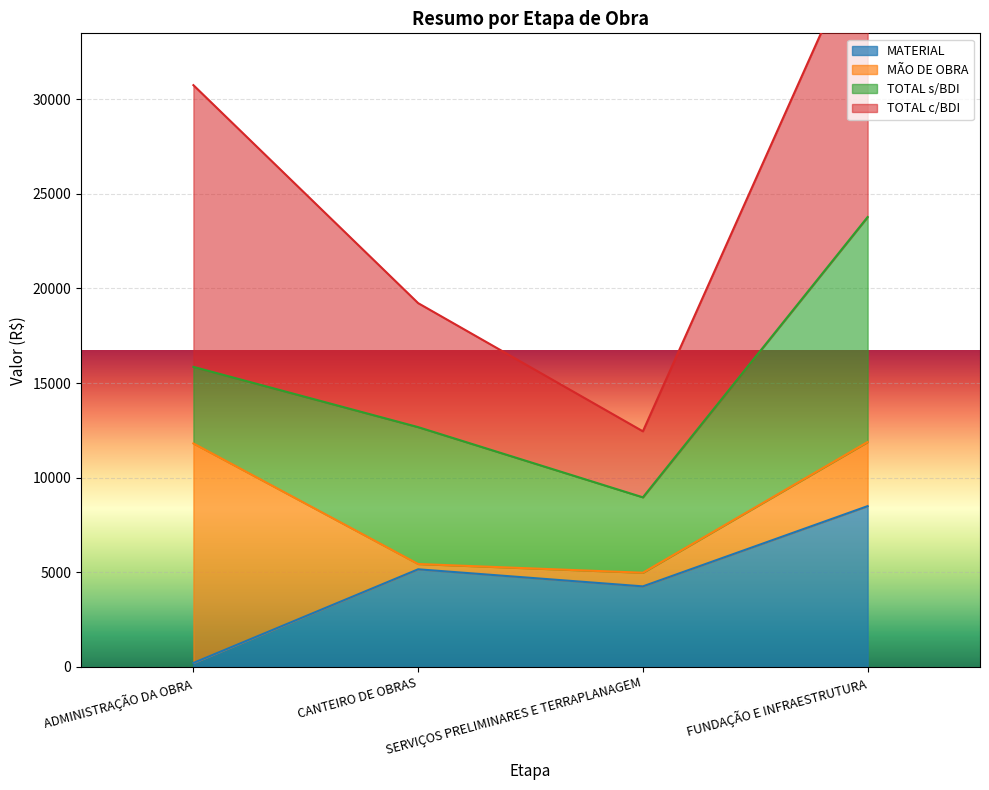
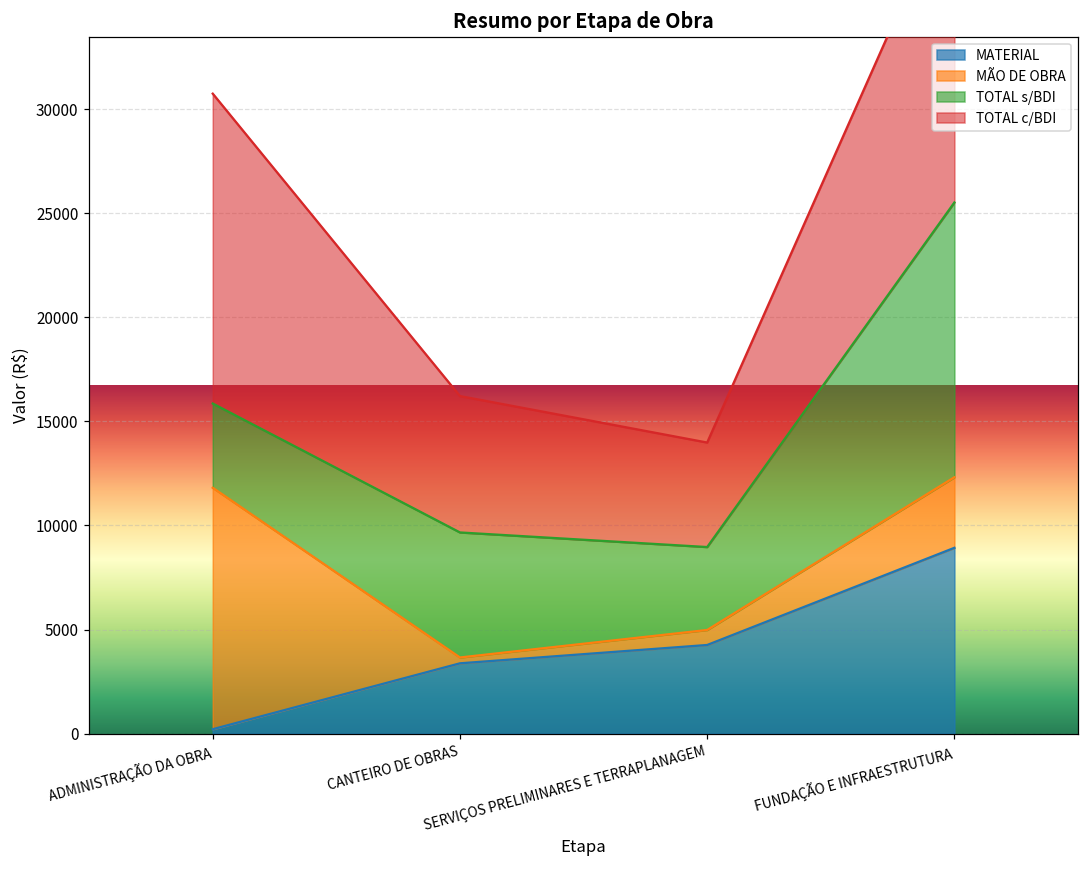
MATERIAL, CANTEIRO DE OBRAS: 5200 -> 3400
TOTAL s/BDI, CANTEIRO DE OBRAS: 7200 -> 6000
TOTAL c/BDI, SERVIÇOS PRELIMINARES E TERRAPLANAGEM: 3500 -> 5000
MATERIAL, FUNDAÇÃO E INFRAESTRUTURA: 8500 -> 8900
TOTAL s/BDI, FUNDAÇÃO E INFRAESTRUTURA: 11900 -> 13200
